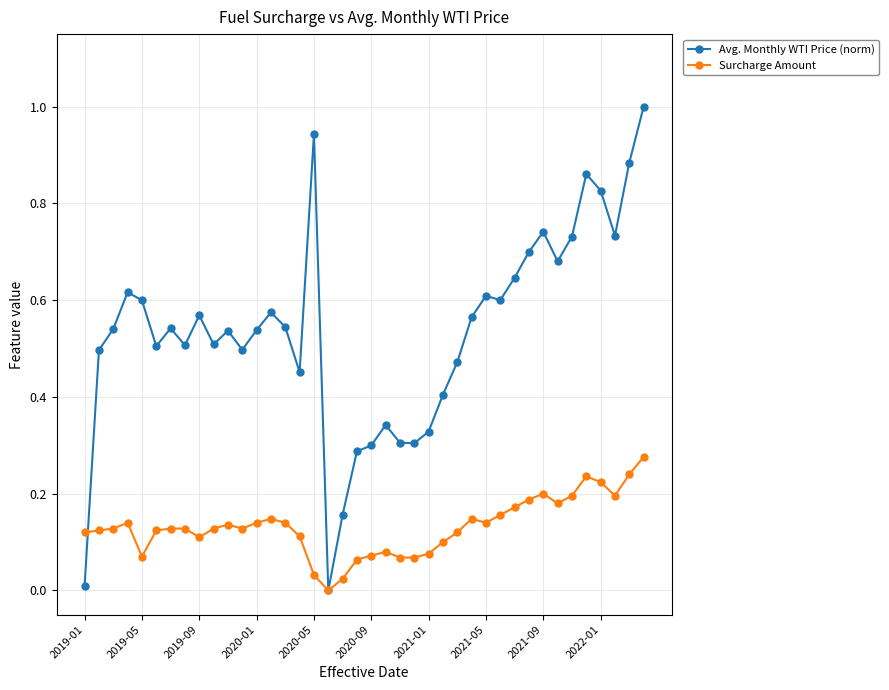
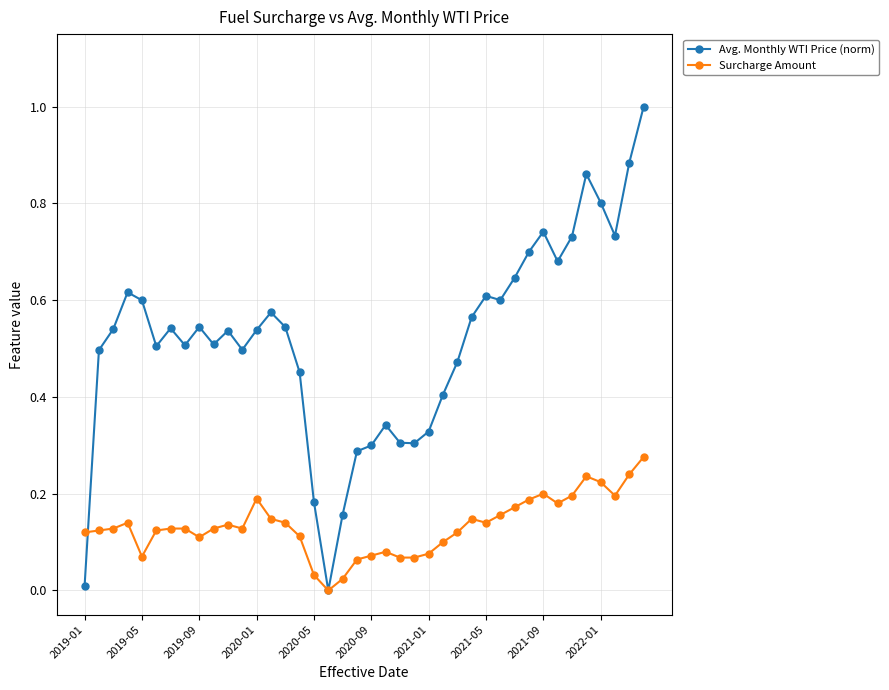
Avg. Monthly WTI Price (norm), 2019-09: 0.57 -> 0.54
Surcharge Amount, 2020-01: 0.14 -> 0.19
Avg. Monthly WTI Price (norm), 2020-05: 0.94 -> 0.18
Avg. Monthly WTI Price (norm), 2022-01: 0.83 -> 0.80
